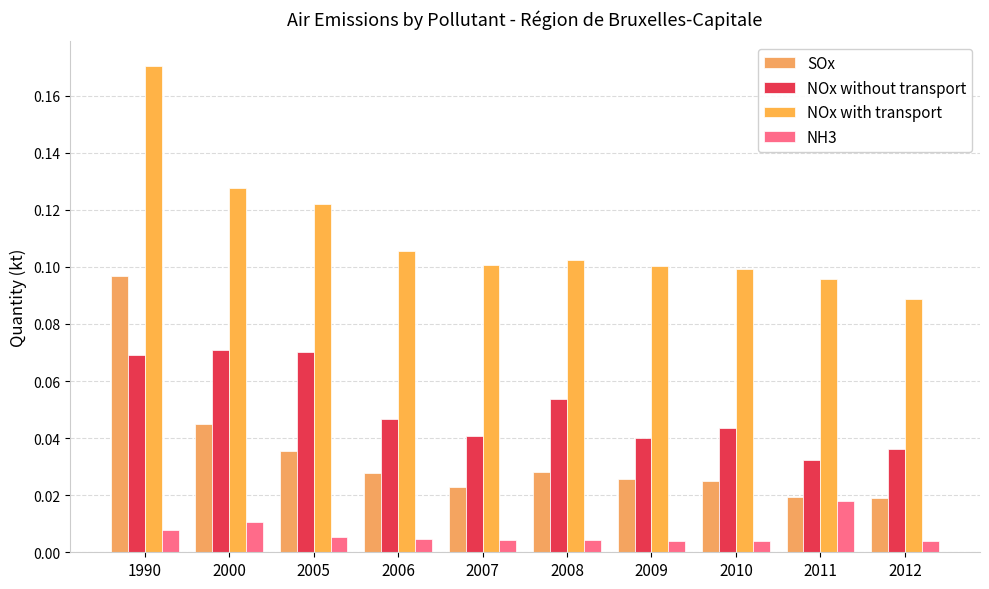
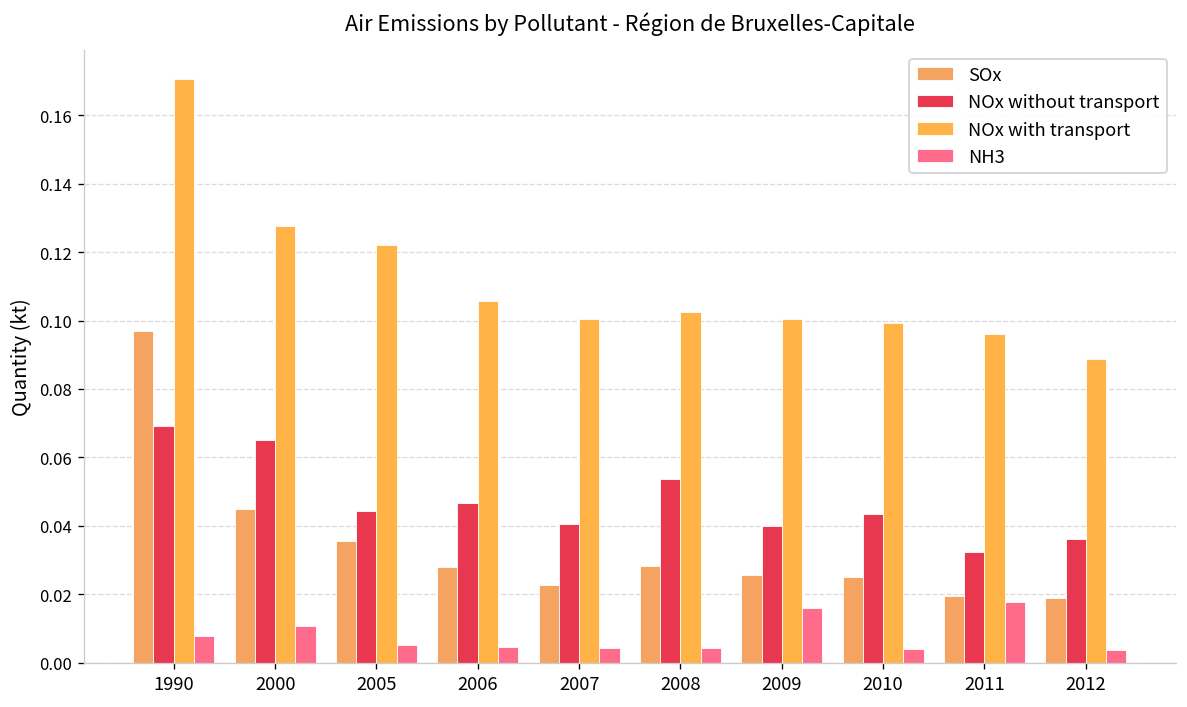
NOx without transport, 2000: 0.071 -> 0.065
NOx without transport, 2005: 0.070 -> 0.044
NH3, 2009: 0.004 -> 0.016
